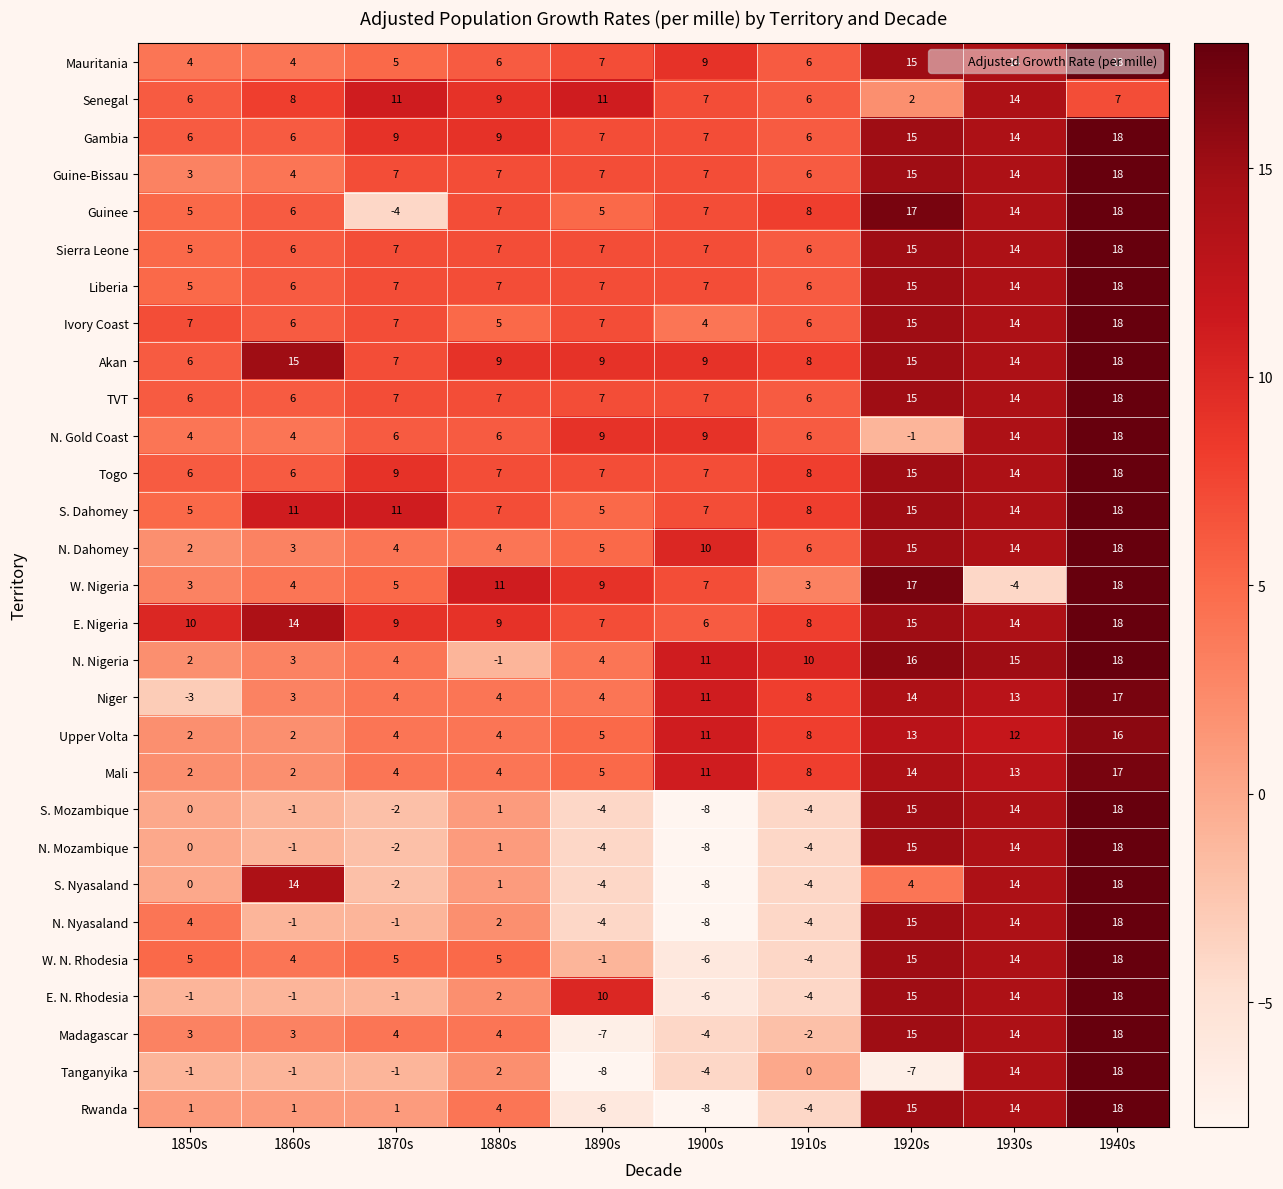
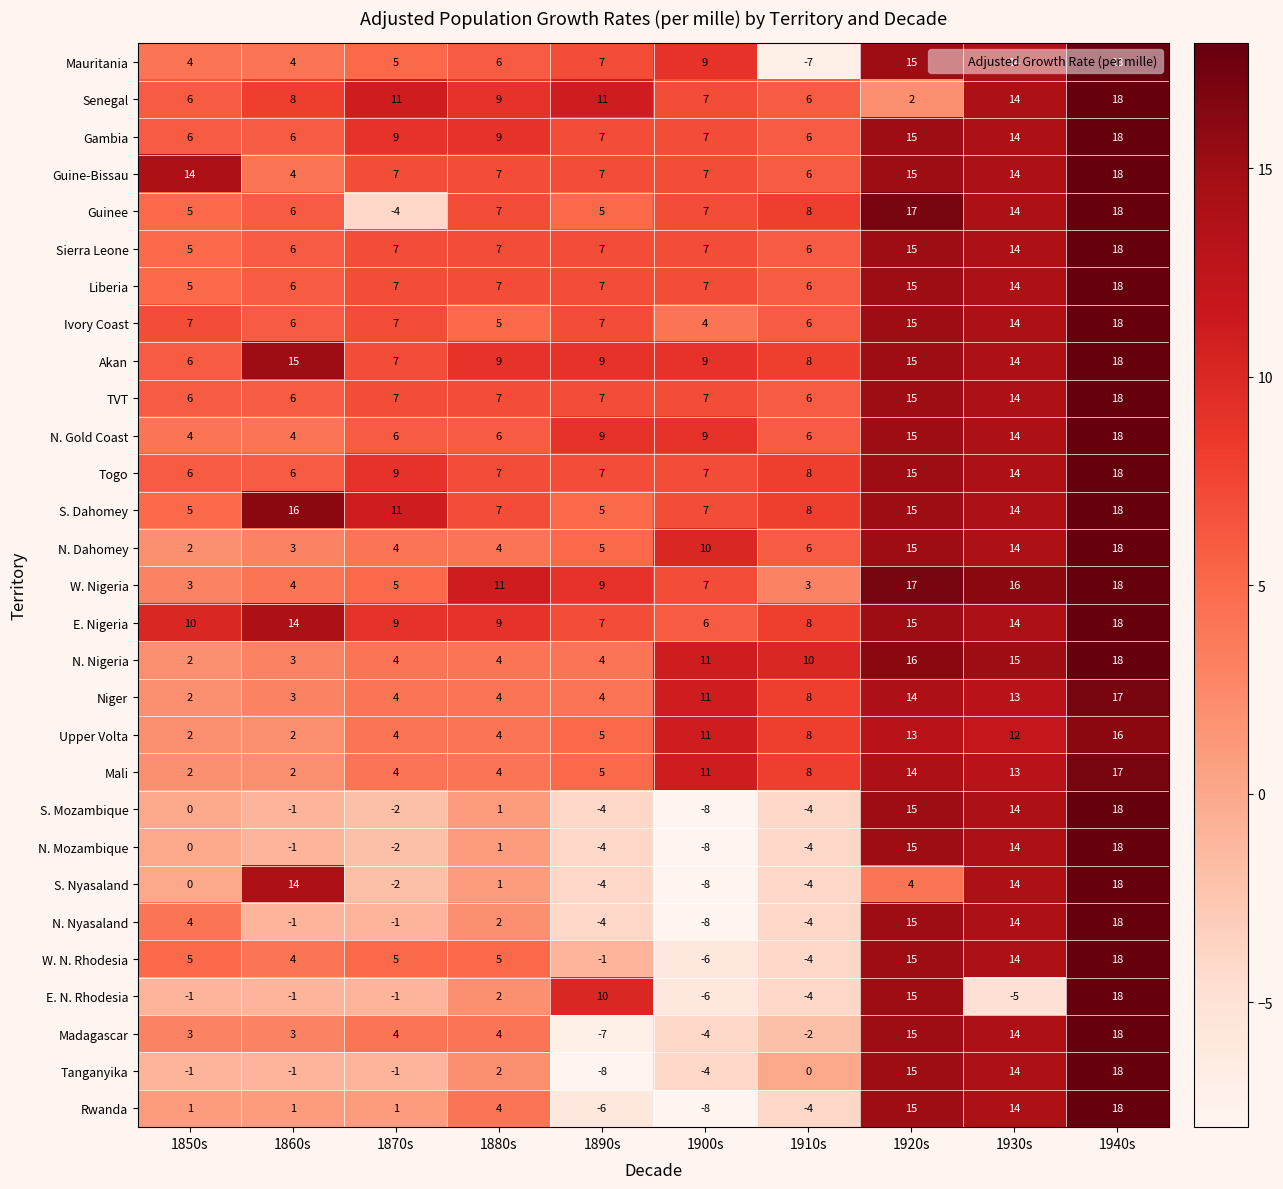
Mauritania, 1910s: 6 -> -7
Senegal, 1940s: 7 -> 18
Guine-Bissau, 1850s: 3 -> 14
N. Gold Coast, 1920s: -1 -> 15
S. Dahomey, 1860s: 11 -> 16
W. Nigeria, 1930s: -4 -> 16
N. Nigeria, 1880s: -1 -> 4
Niger, 1850s: -3 -> 2
E. N. Rhodesia, 1930s: 14 -> -5
Tanganyika, 1920s: -7 -> 15
